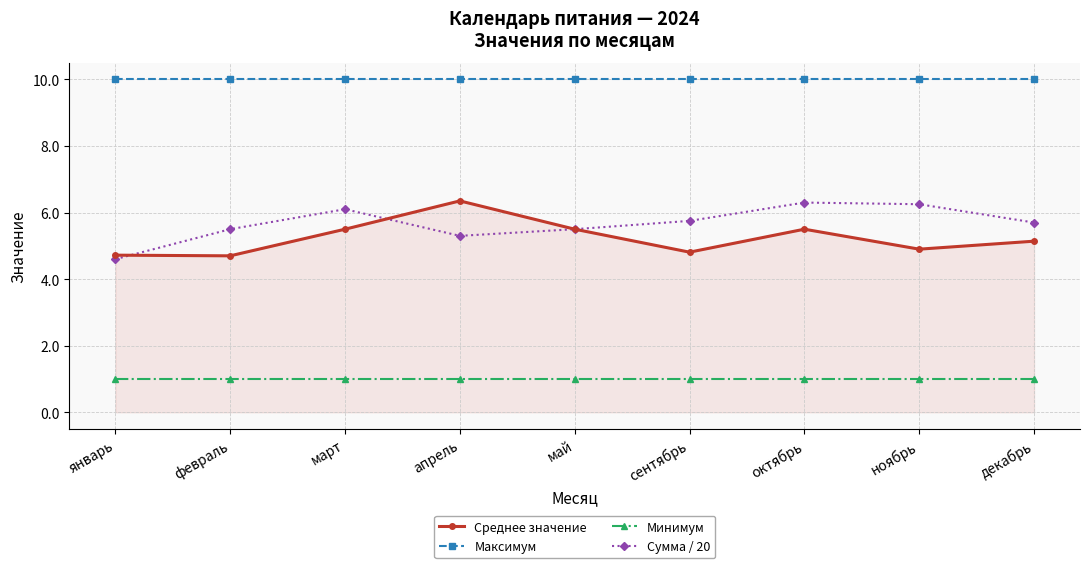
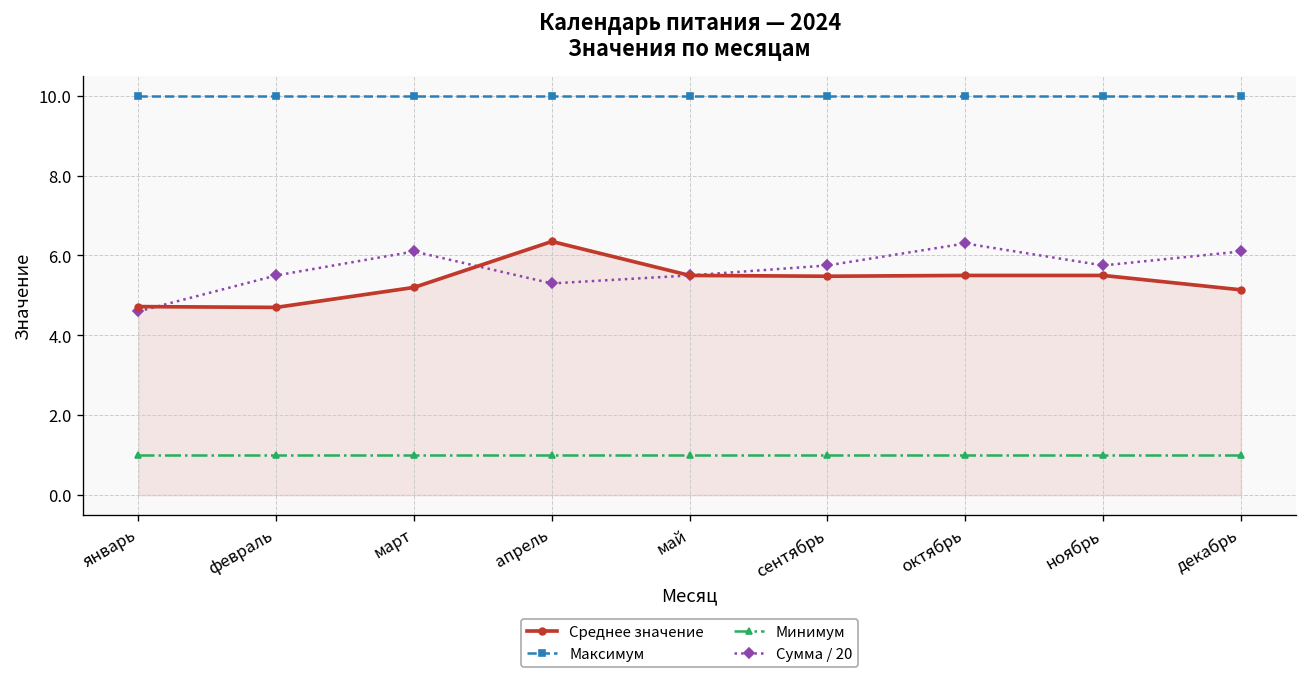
Среднее значение, март: 5.5 -> 5.2
Среднее значение, сентябрь: 4.8 -> 5.5
Среднее значение, ноябрь: 4.9 -> 5.5
Сумма / 20, ноябрь: 6.3 -> 5.8
Сумма / 20, декабрь: 5.7 -> 6.1
